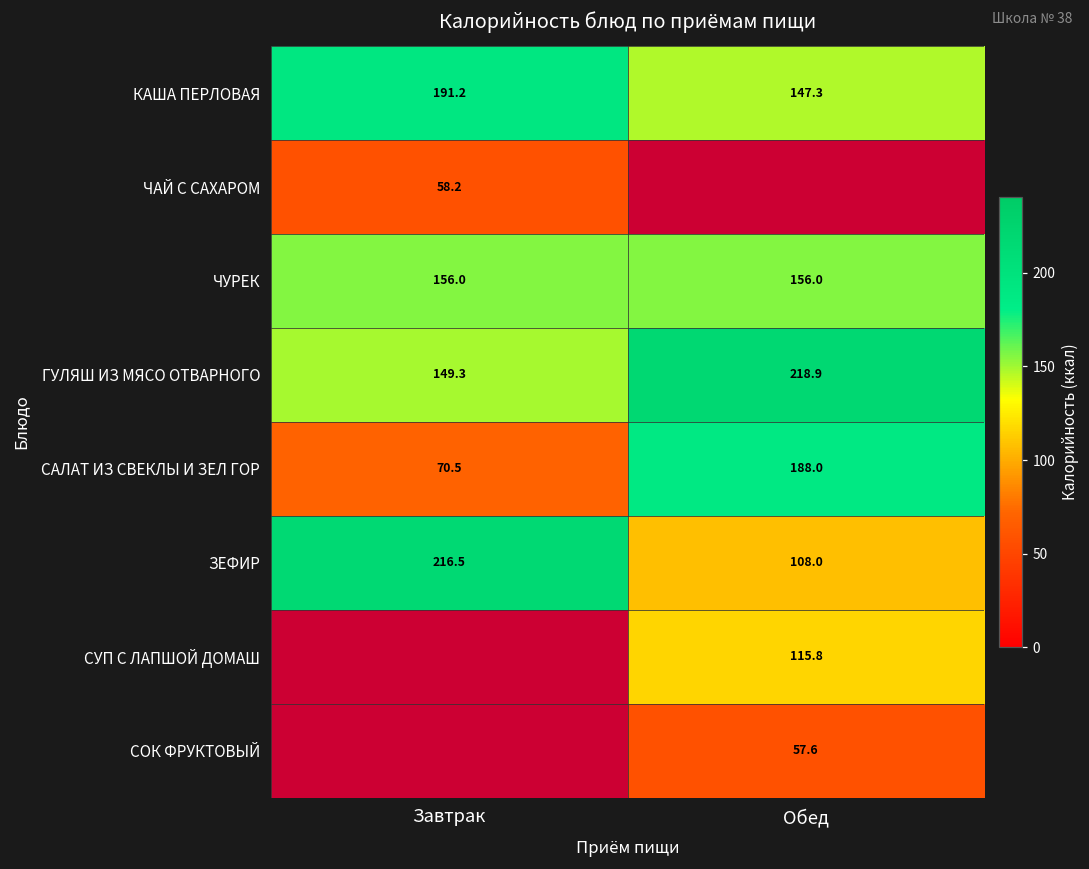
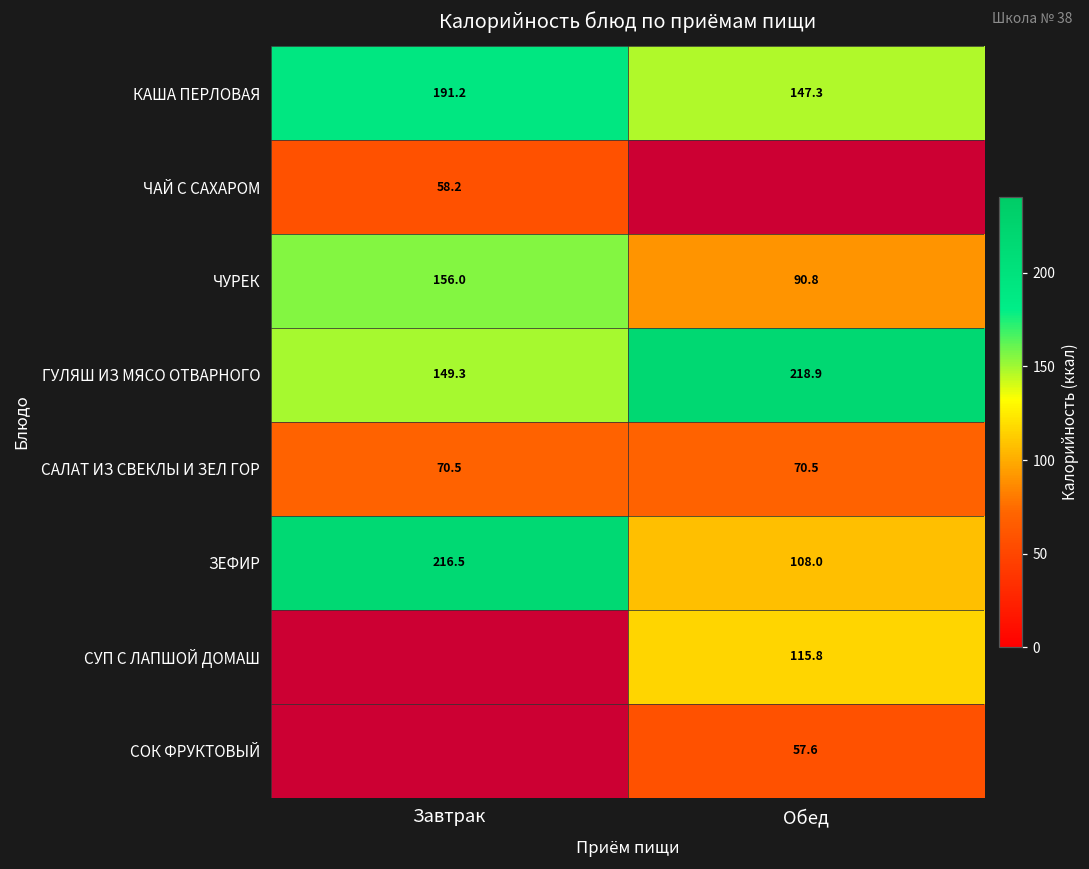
ЧУРЕК, Обед: 156.0 -> 90.8
САЛАТ ИЗ СВЕКЛЫ И ЗЕЛ ГОР, Обед: 188.0 -> 70.5
